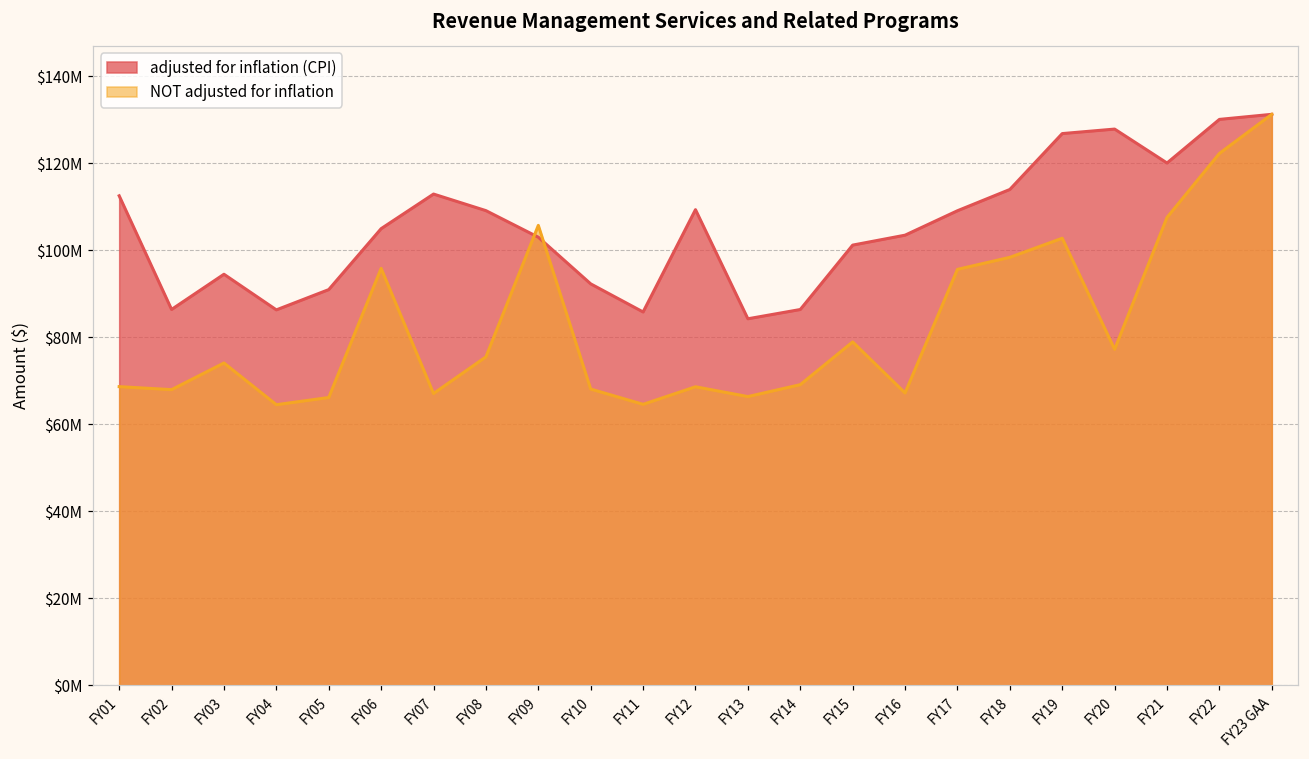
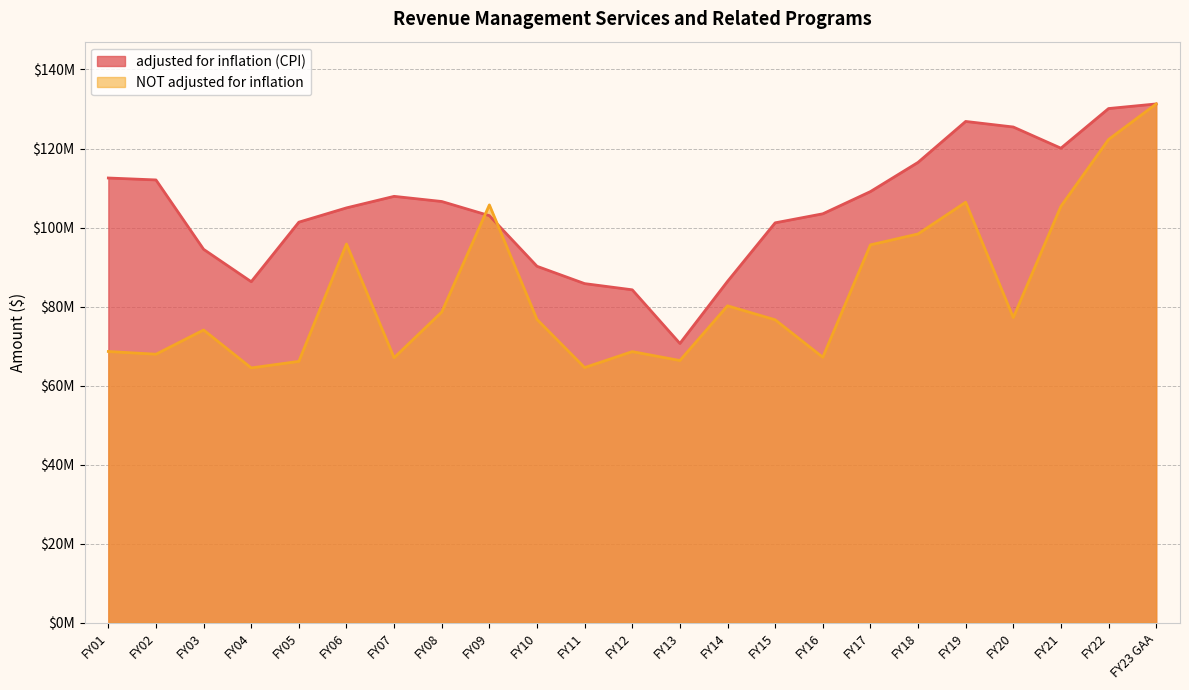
adjusted for inflation (CPI), FY02: $86000000 -> $112000000
adjusted for inflation (CPI), FY05: $91000000 -> $101000000
adjusted for inflation (CPI), FY07: $113000000 -> $108000000
adjusted for inflation (CPI), FY08: $109000000 -> $107000000
NOT adjusted for inflation, FY08: $75000000 -> $79000000
adjusted for inflation (CPI), FY10: $92000000 -> $90000000
NOT adjusted for inflation, FY10: $68000000 -> $77000000
adjusted for inflation (CPI), FY12: $109000000 -> $84000000
adjusted for inflation (CPI), FY13: $84000000 -> $71000000
NOT adjusted for inflation, FY14: $69000000 -> $80000000
NOT adjusted for inflation, FY15: $79000000 -> $77000000
adjusted for inflation (CPI), FY18: $114000000 -> $116000000
NOT adjusted for inflation, FY19: $103000000 -> $106000000
adjusted for inflation (CPI), FY20: $128000000 -> $125000000
NOT adjusted for inflation, FY21: $108000000 -> $105000000
